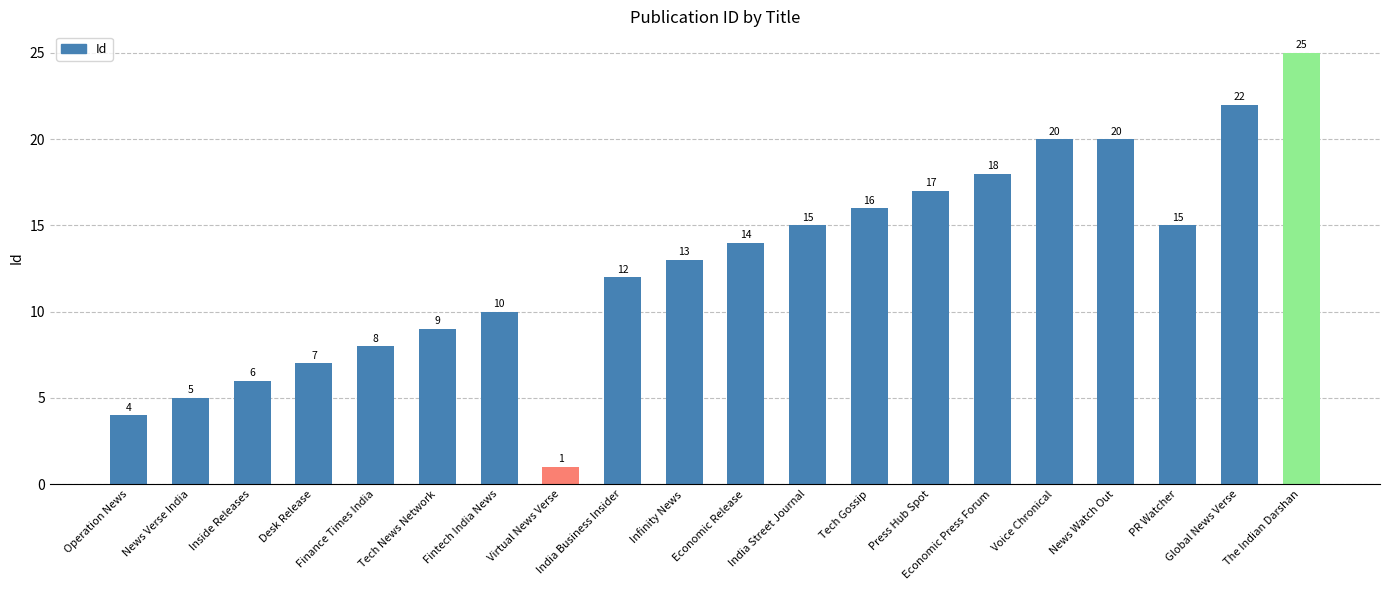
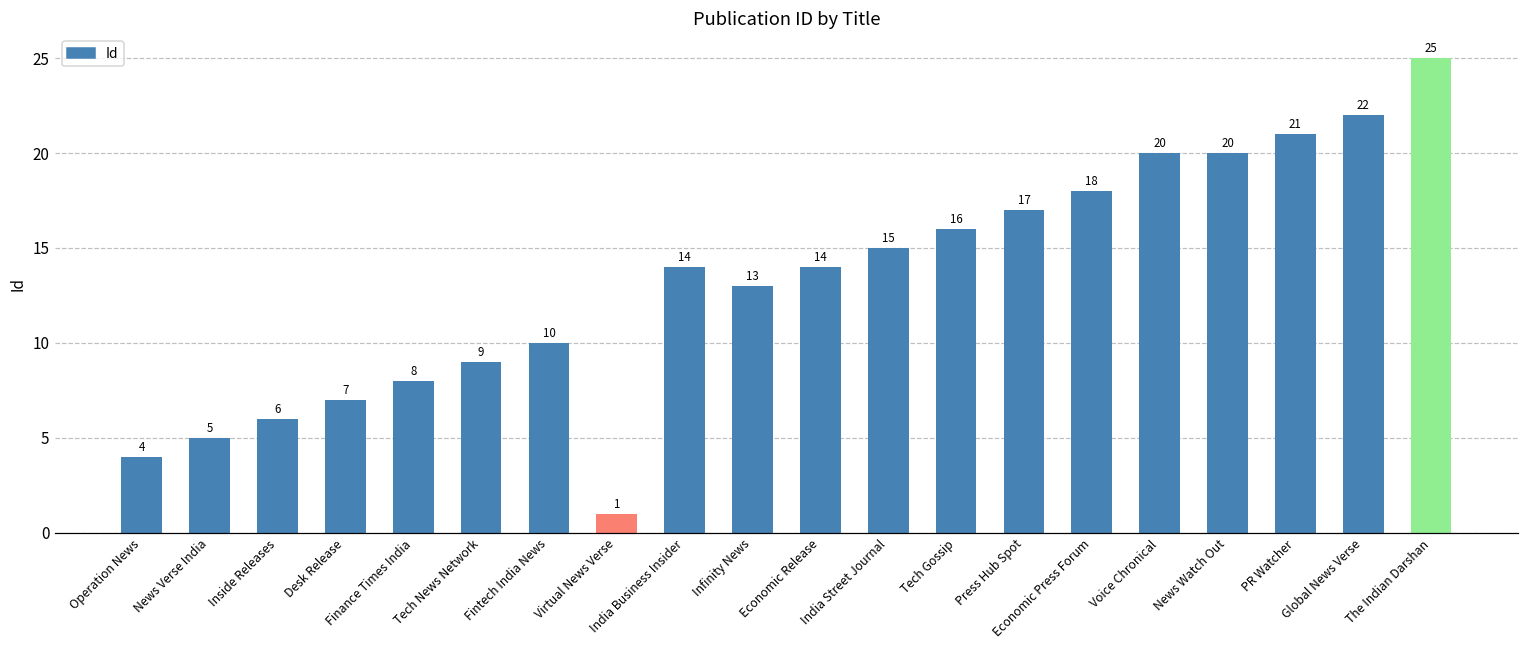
India Business Insider: 12 -> 14
PR Watcher: 15 -> 21
